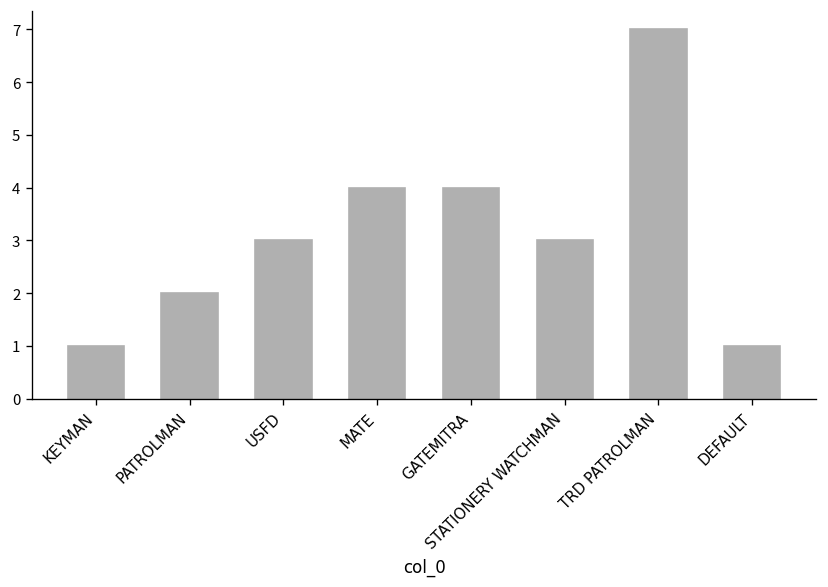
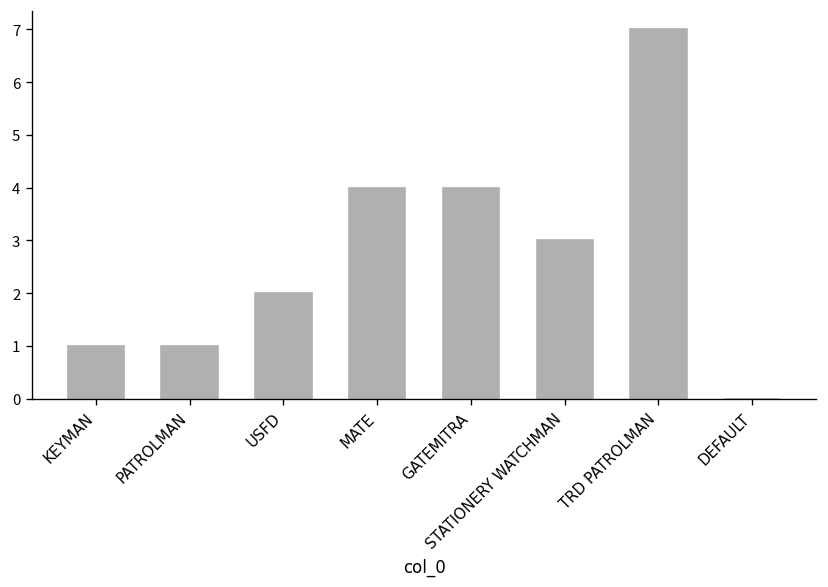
PATROLMAN: 2 -> 1
USFD: 3 -> 2
DEFAULT: 1 -> 0
